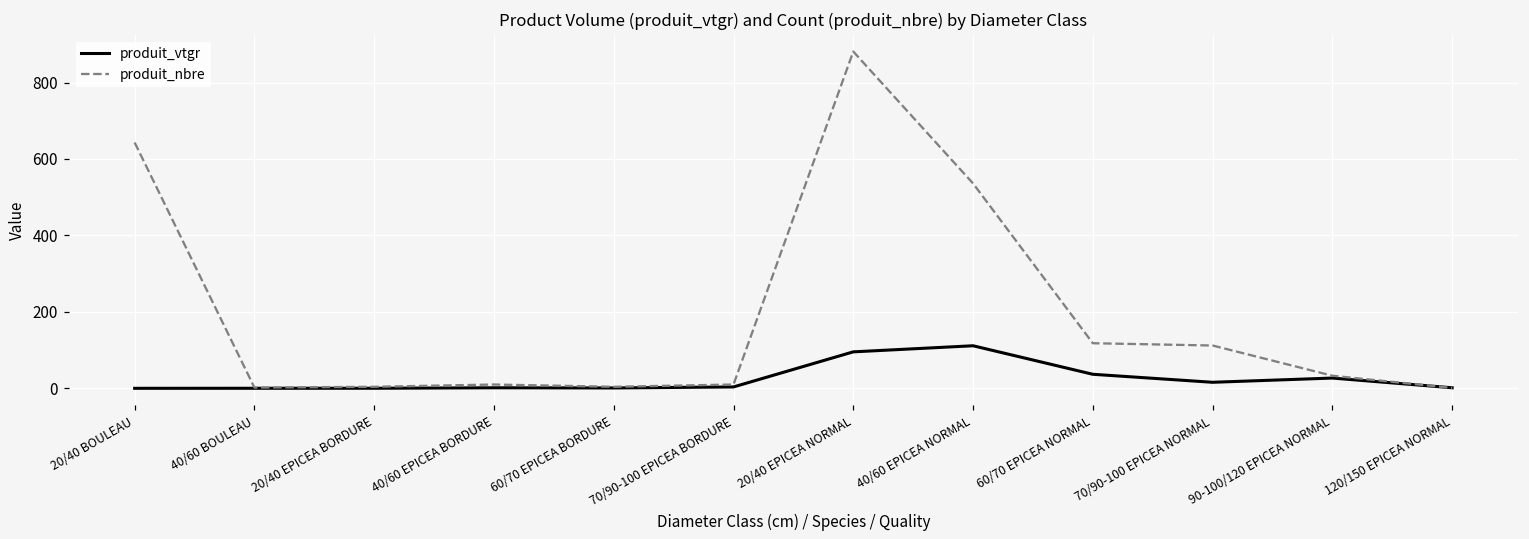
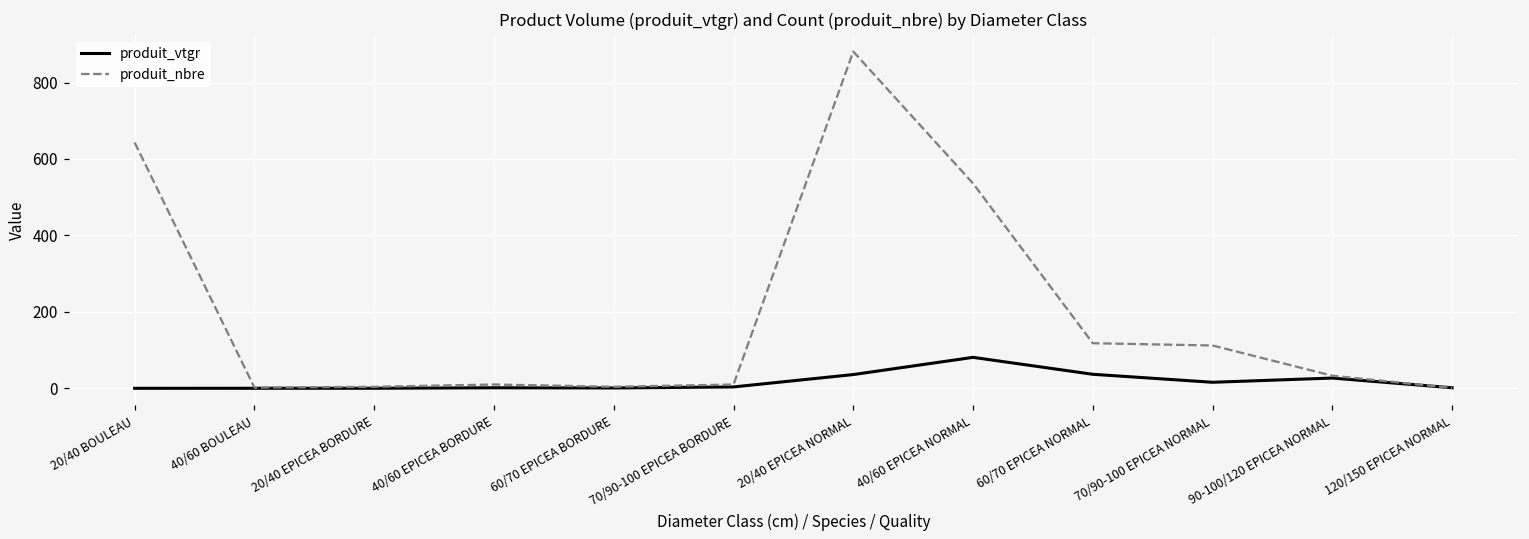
produit_vtgr, 20/40 EPICEA NORMAL: 100 -> 40
produit_vtgr, 40/60 EPICEA NORMAL: 110 -> 80
